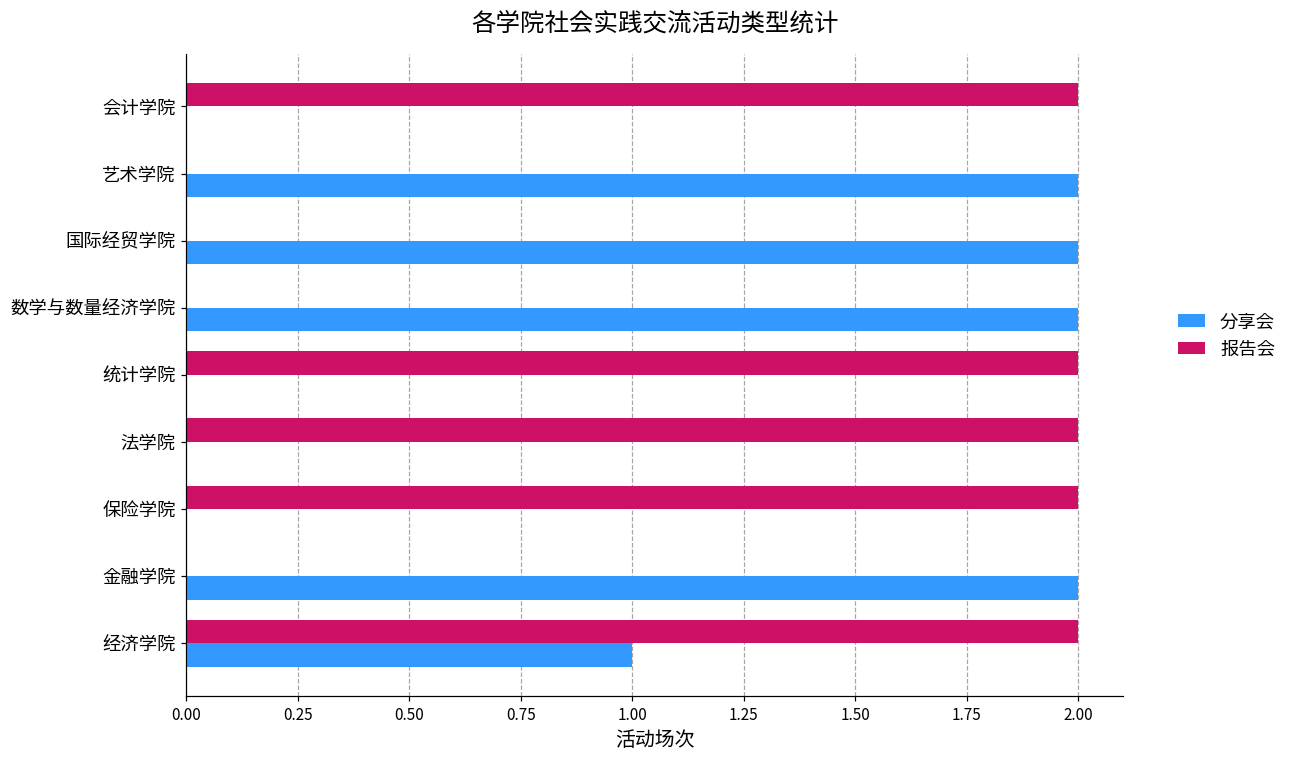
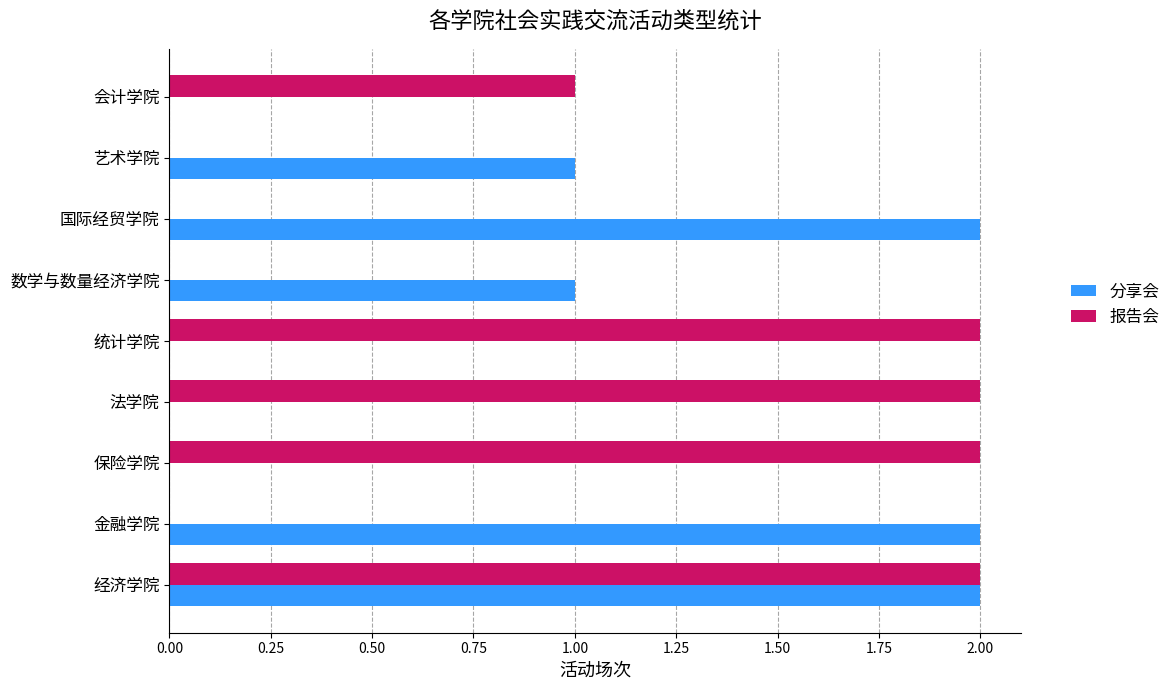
报告会, 会计学院: 2 -> 1
分享会, 艺术学院: 2 -> 1
分享会, 数学与数量经济学院: 2 -> 1
分享会, 经济学院: 1 -> 2
